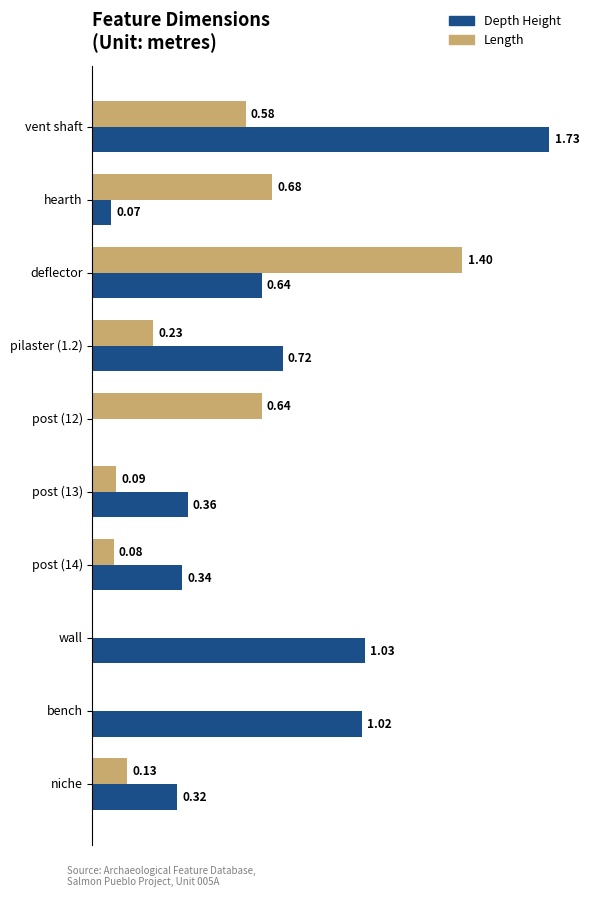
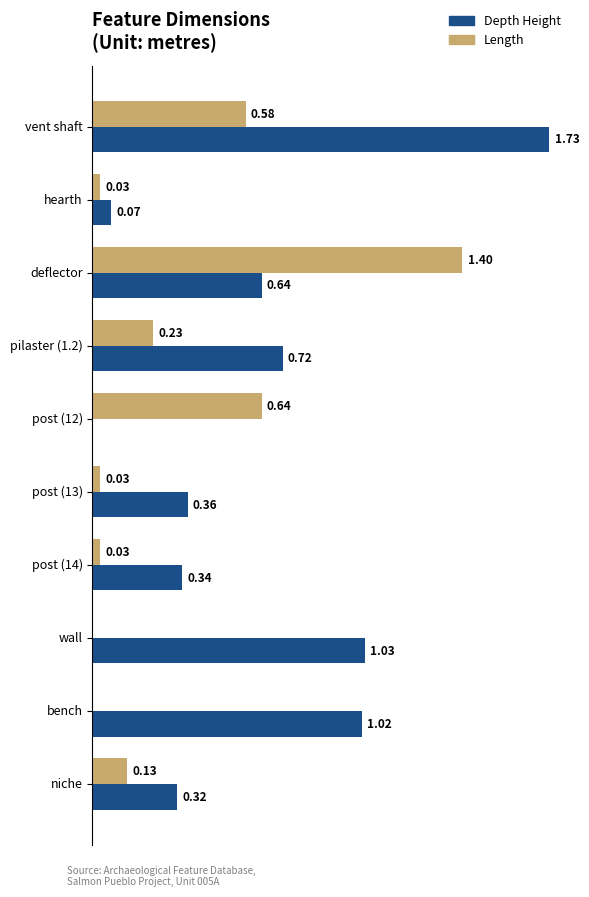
Length, hearth: 0.68 -> 0.03
Length, post (13): 0.09 -> 0.03
Length, post (14): 0.08 -> 0.03
